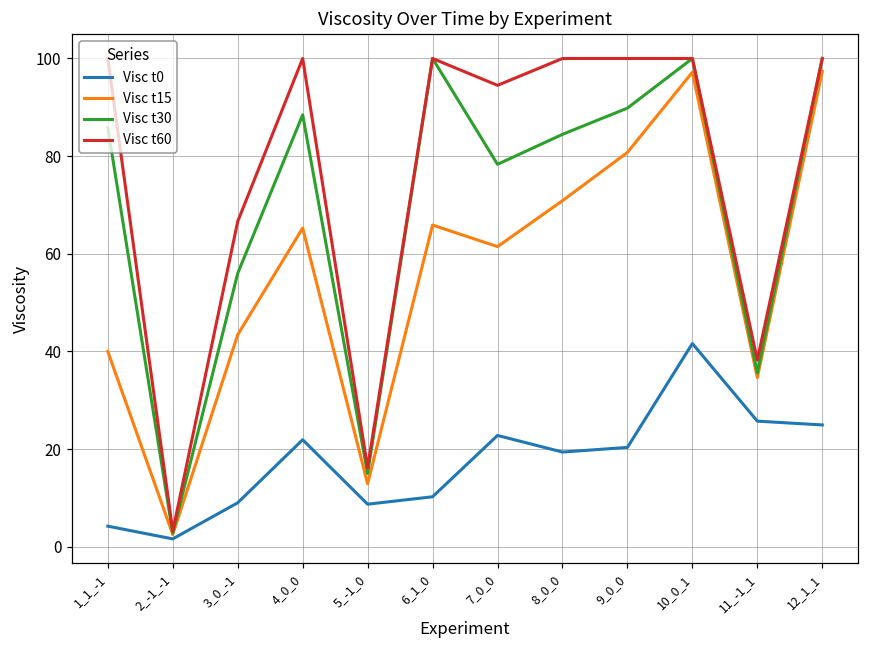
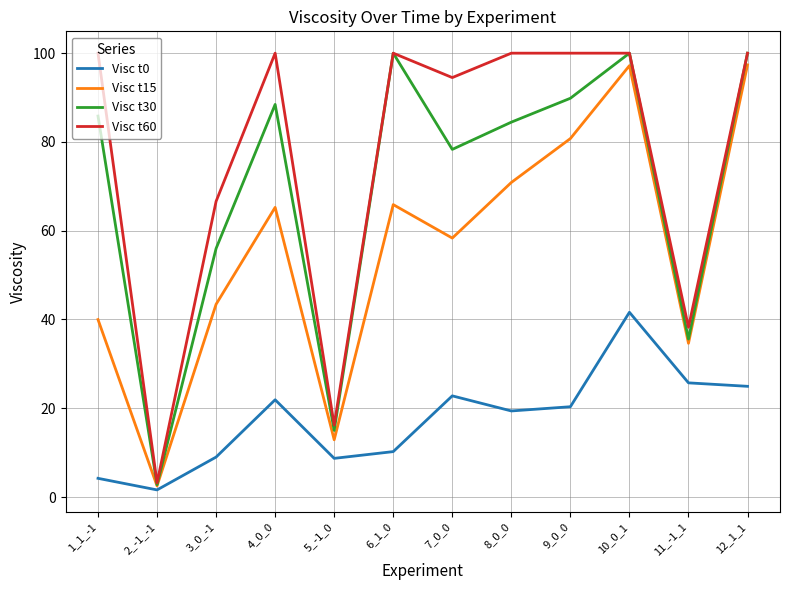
Visc t15, 7_0_0: 61 -> 58
